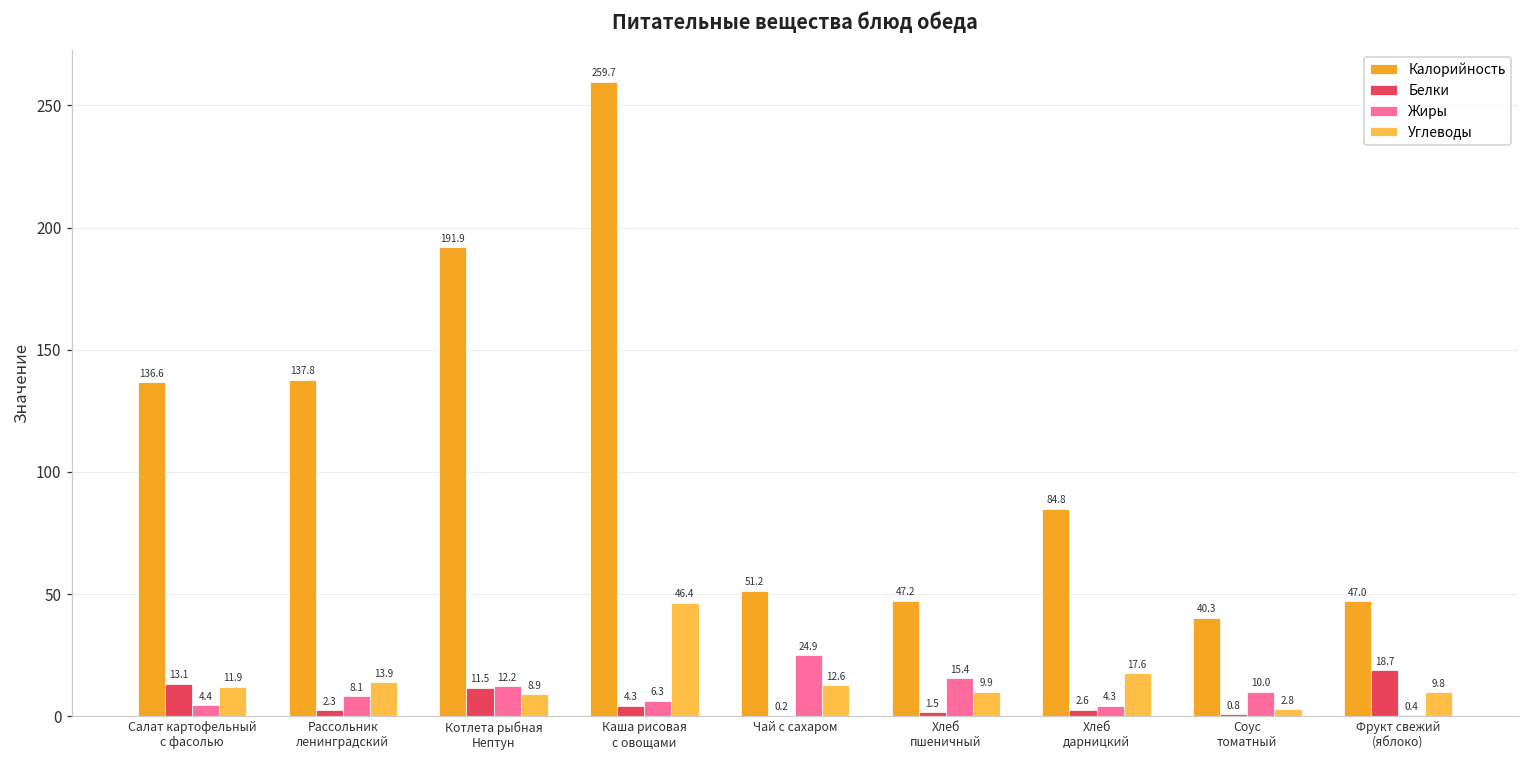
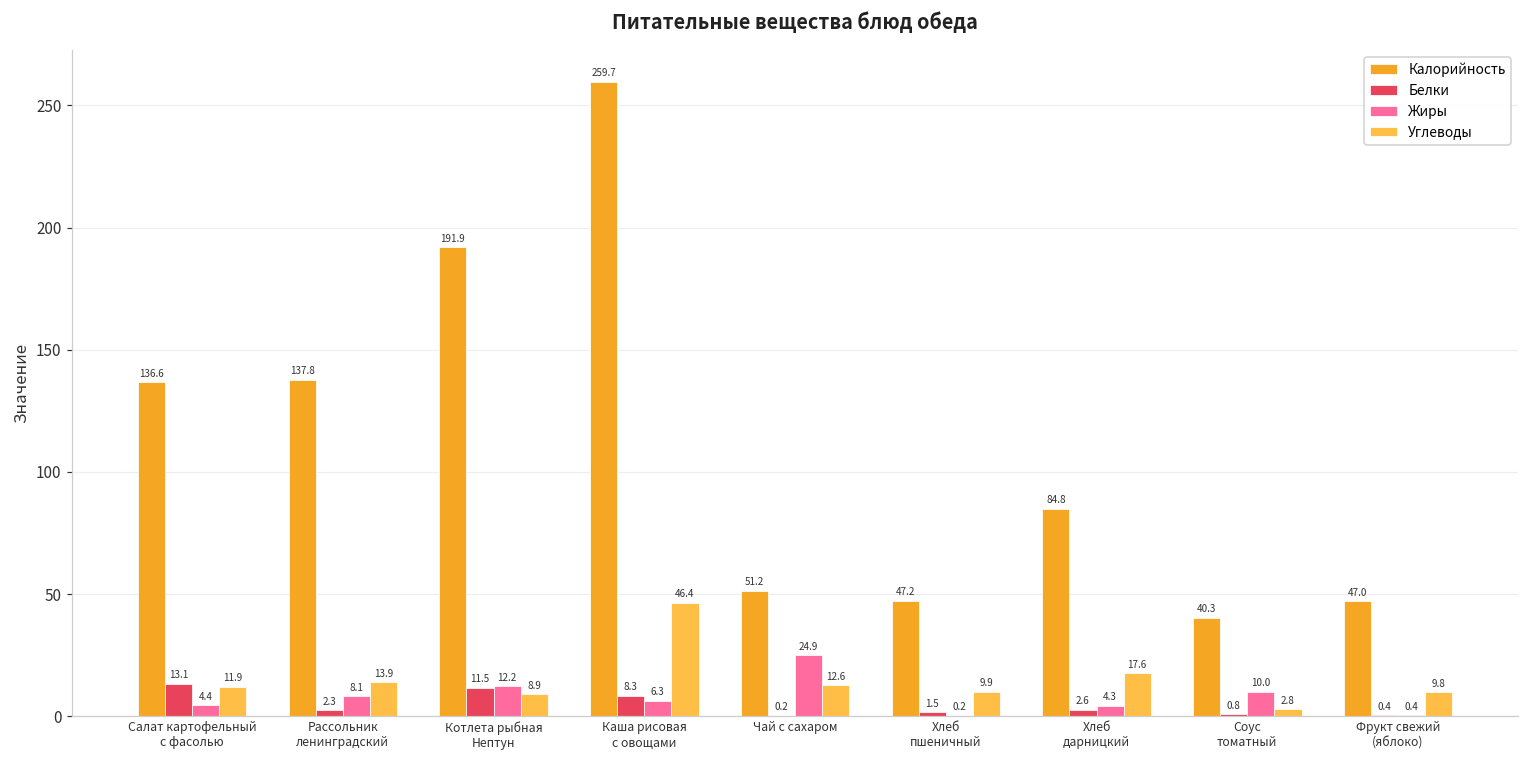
Белки, Каша рисовая с овощами: 4.3 -> 8.3
Жиры, Хлеб пшеничный: 15.4 -> 0.2
Белки, Фрукт свежий (яблоко): 18.7 -> 0.4
